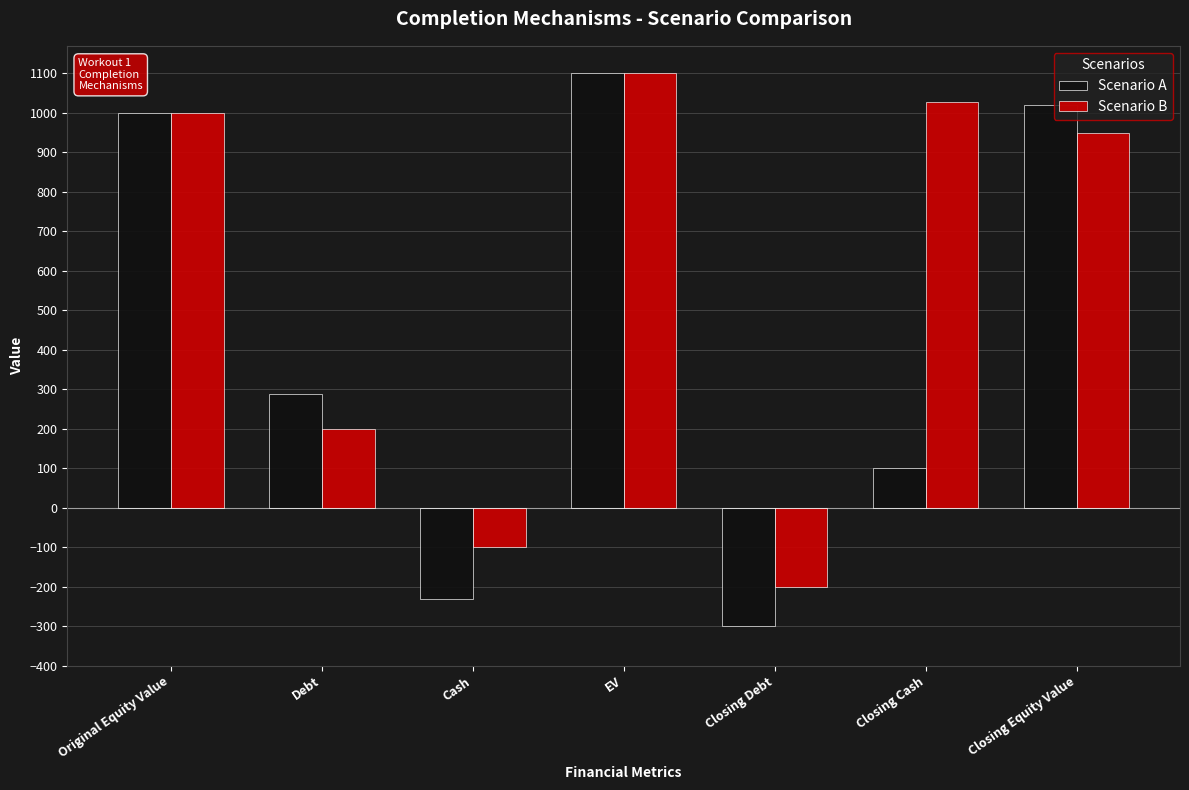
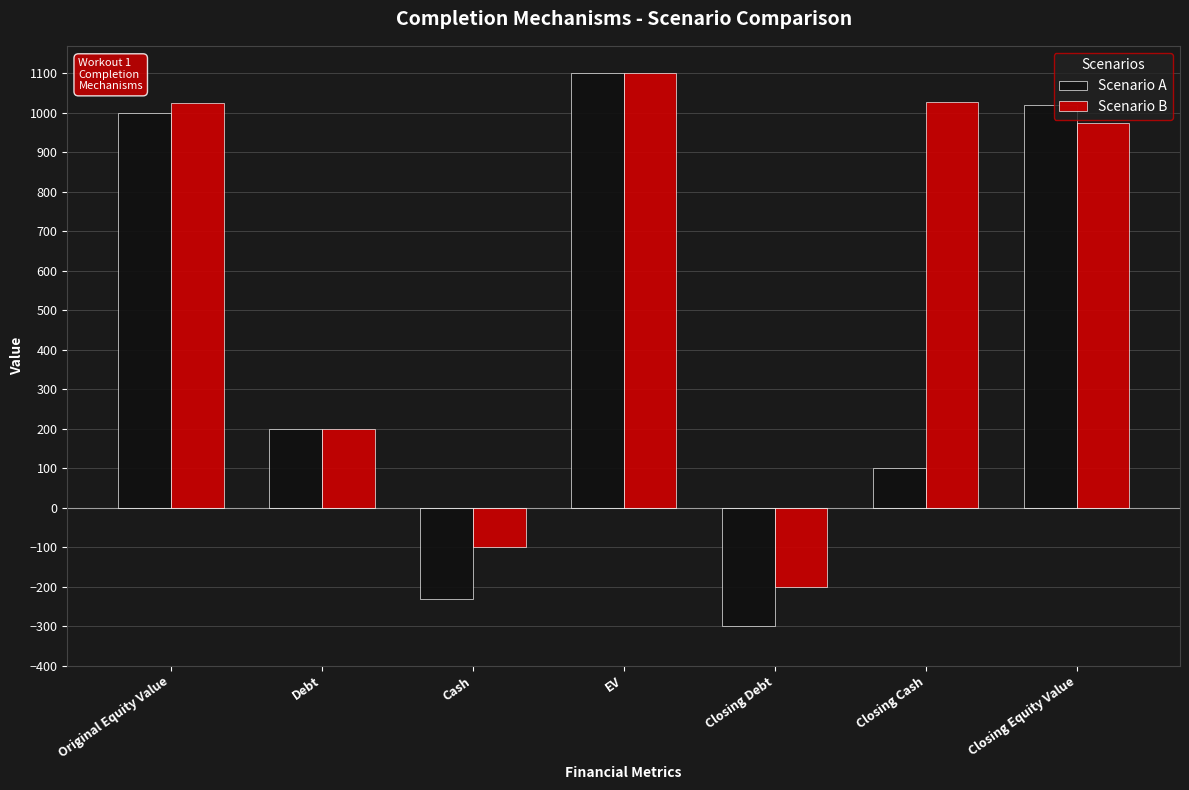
Scenario B, Original Equity Value: 1000 -> 1030
Scenario A, Debt: 290 -> 200
Scenario B, Closing Equity Value: 950 -> 970
